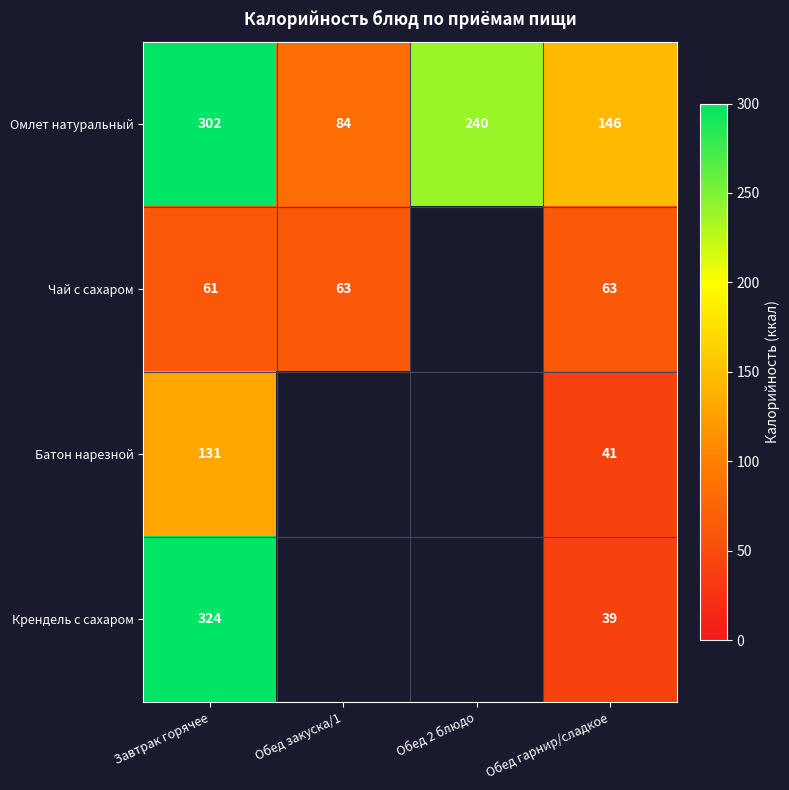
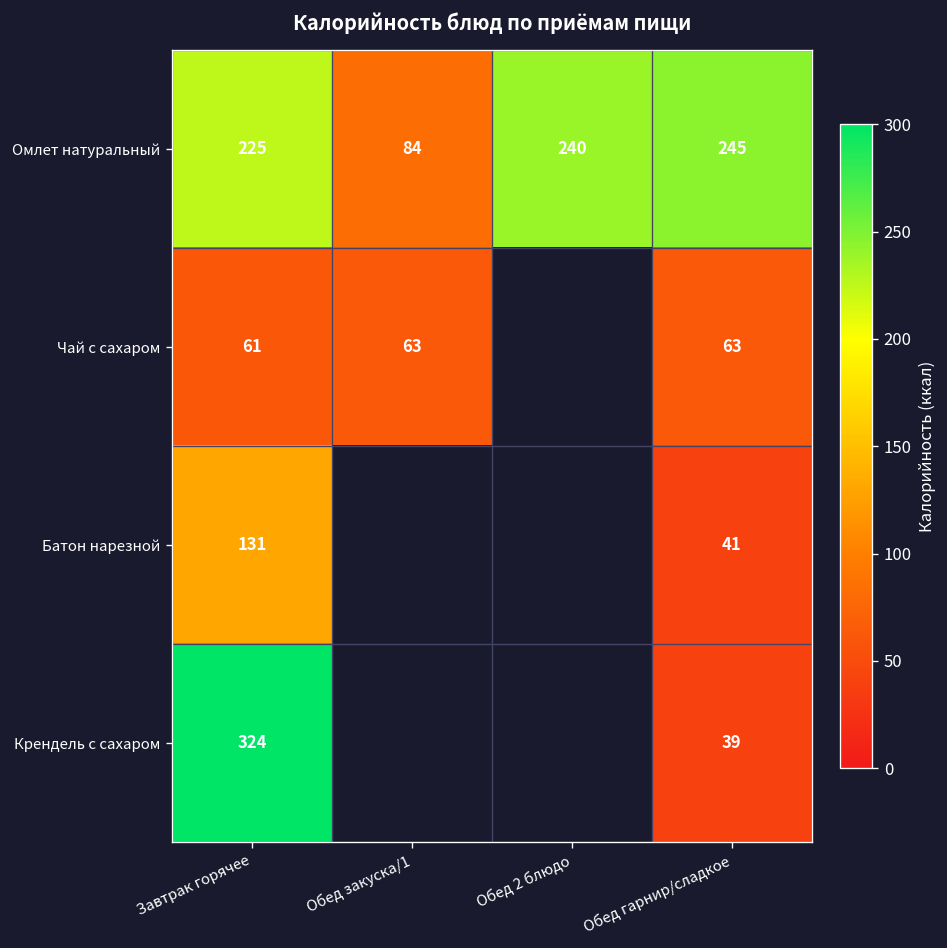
Омлет натуральный, Завтрак горячее: 302 -> 225
Омлет натуральный, Обед гарнир/сладкое: 146 -> 245
